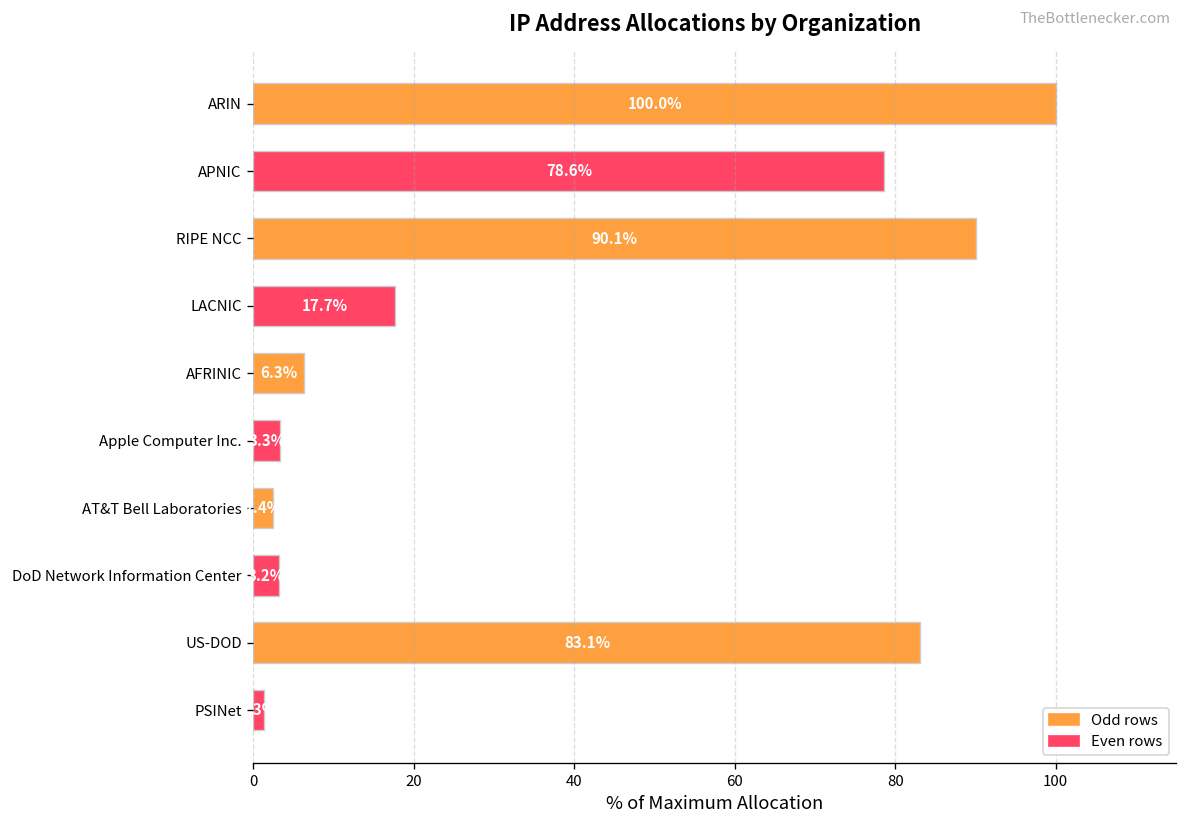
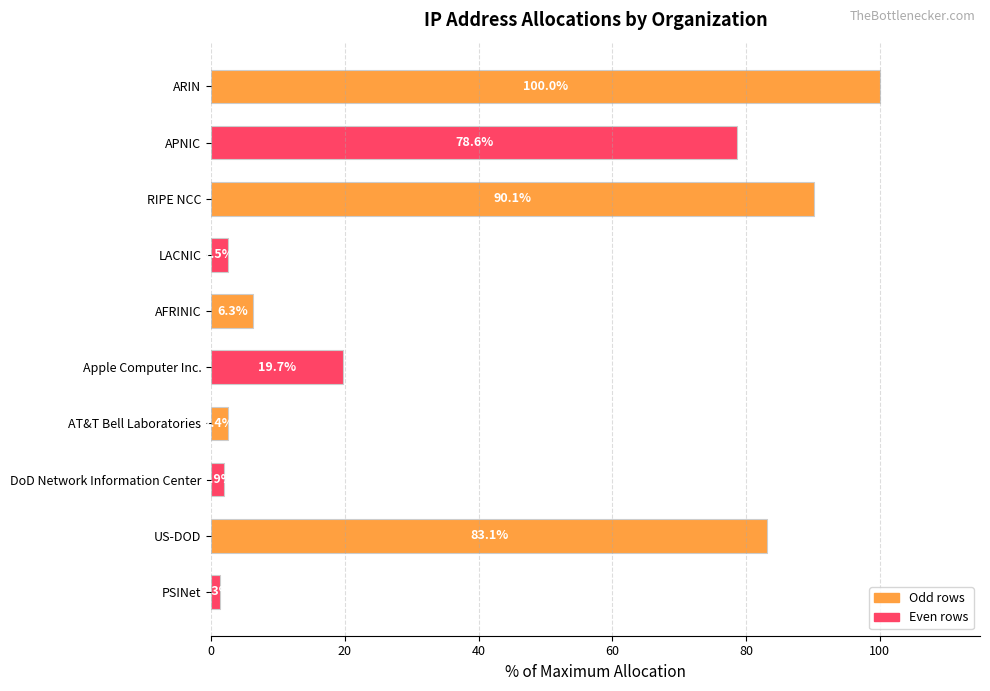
LACNIC: 17.7% -> 2.5%
Apple Computer Inc.: 3.3% -> 19.7%
DoD Network Information Center: 3 -> 2
